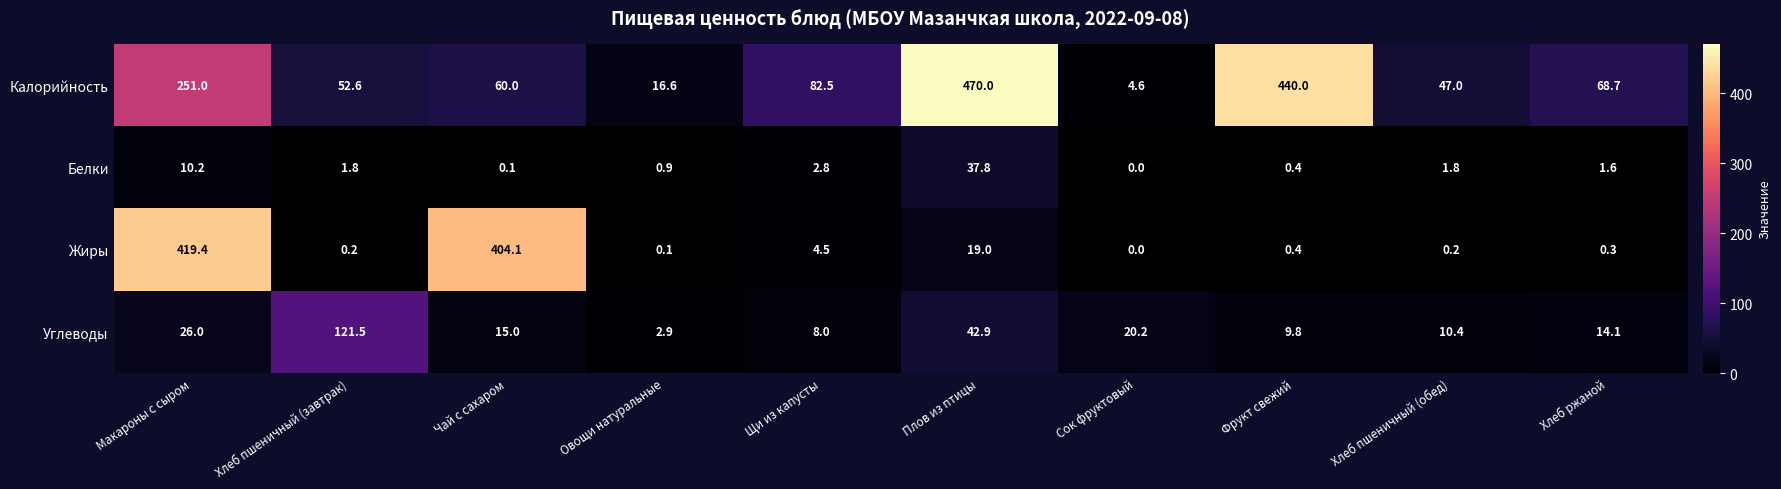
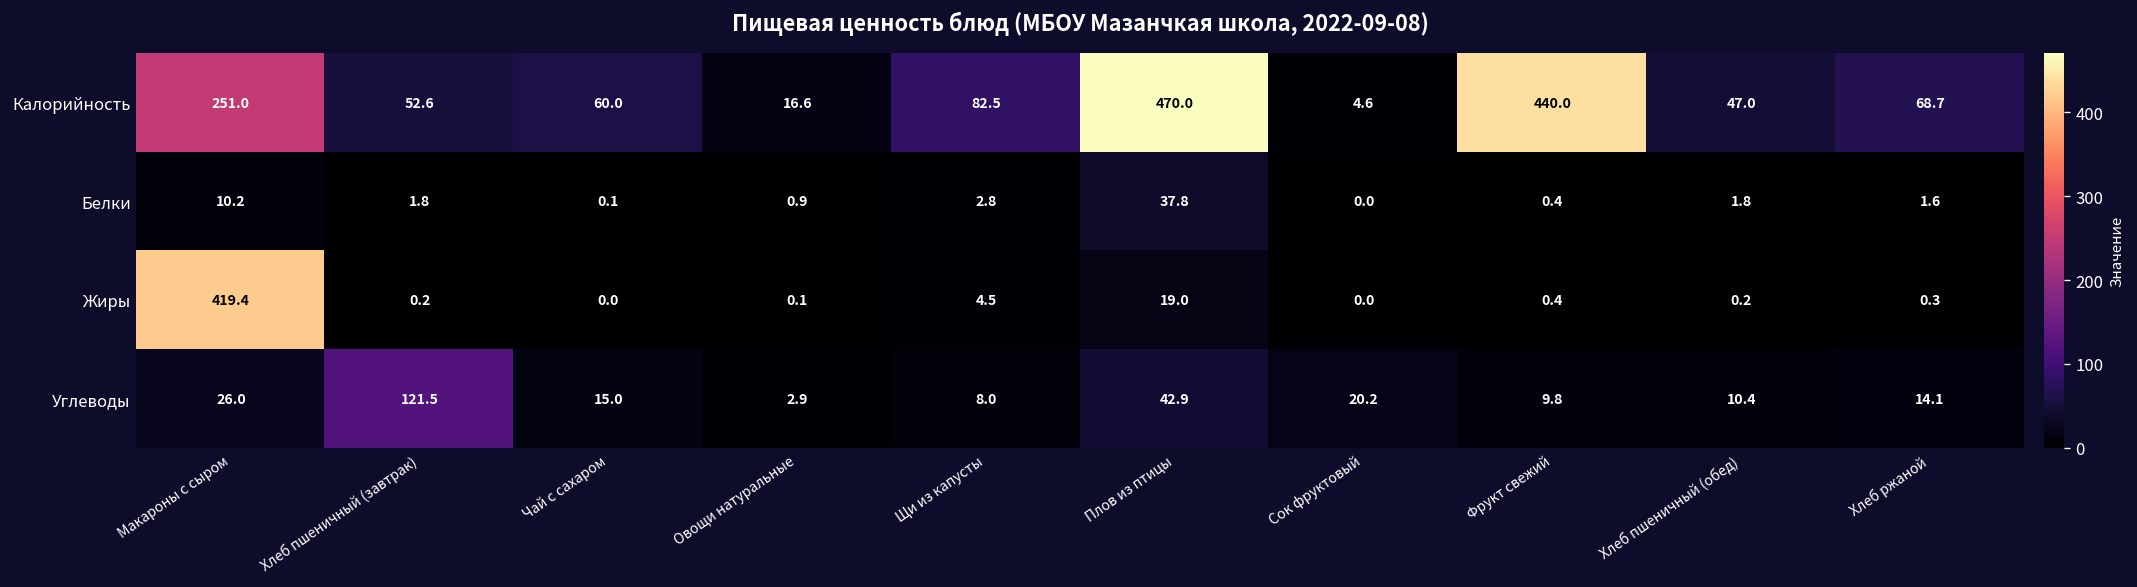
Жиры, Чай с сахаром: 404.1 -> 0.0
